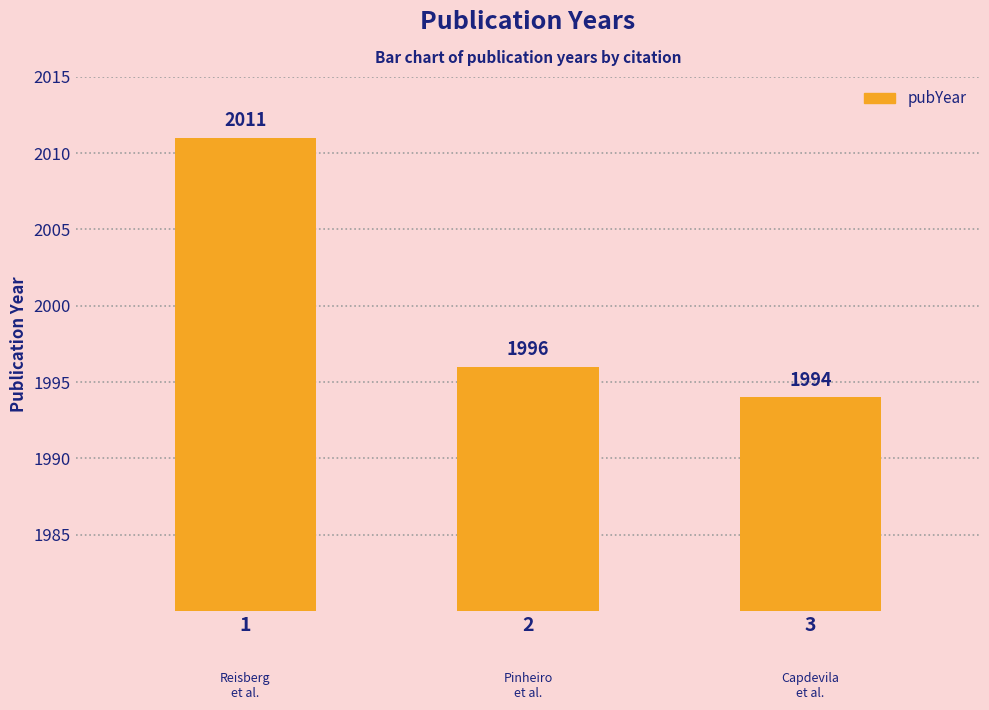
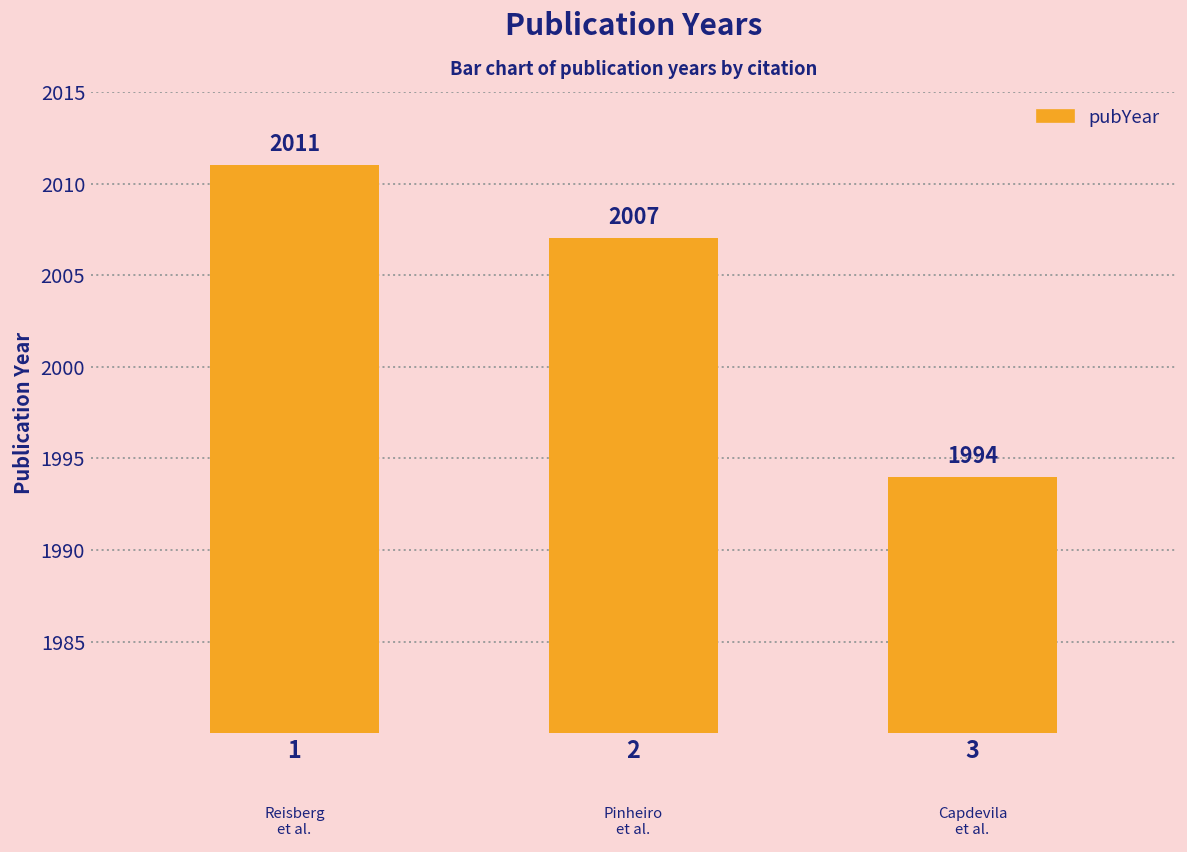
2: 1996 -> 2007
